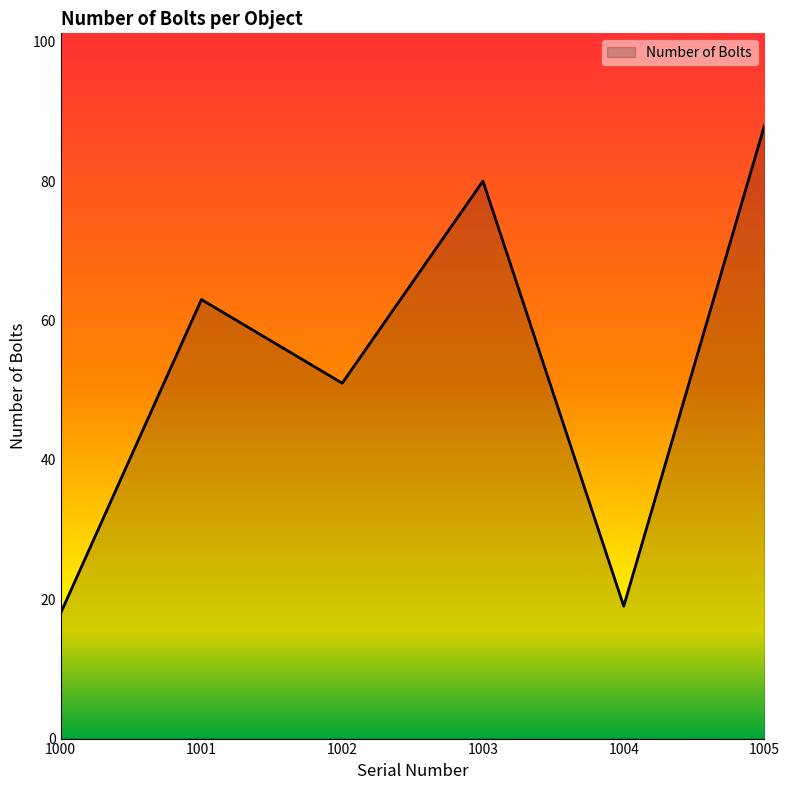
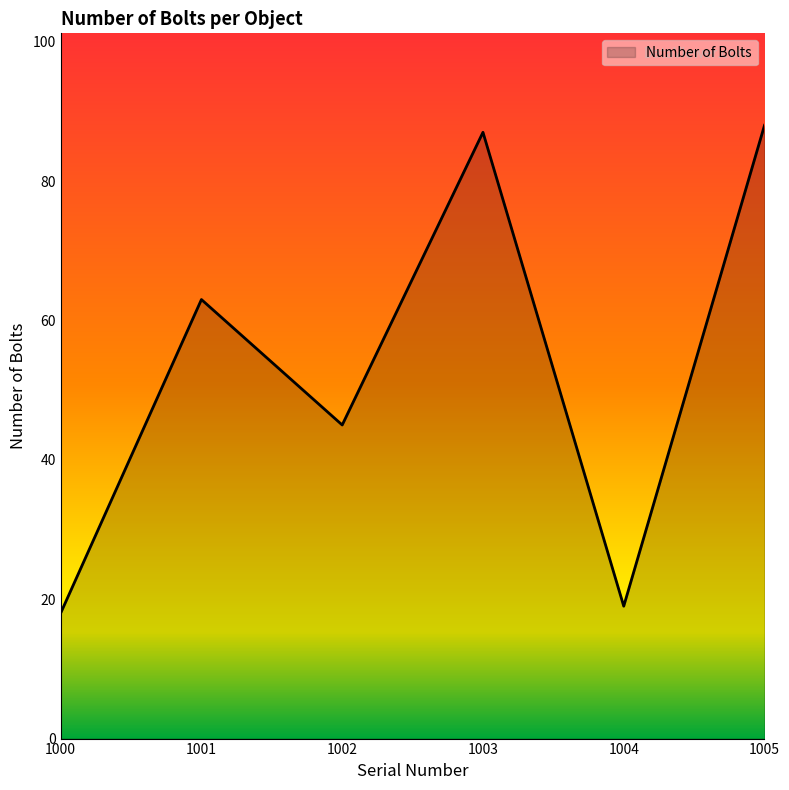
1002: 51 -> 45
1003: 80 -> 87
